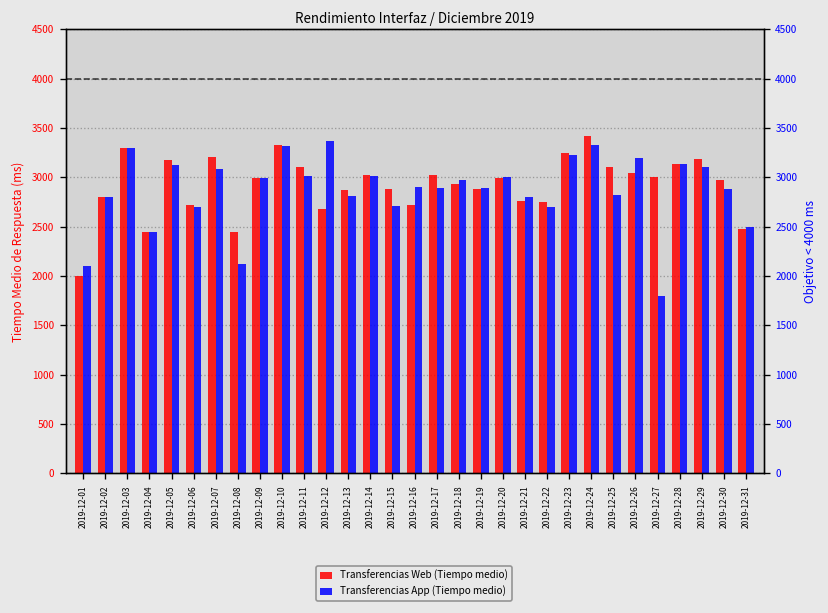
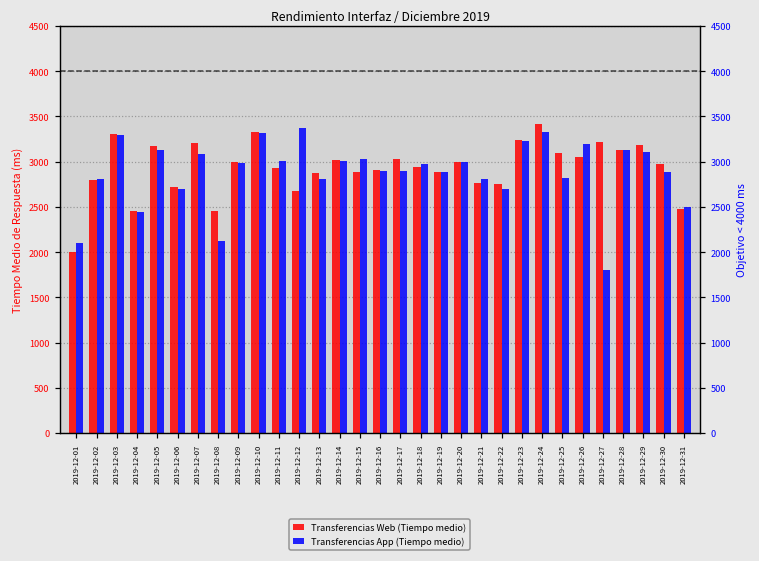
Transferencias Web (Tiempo medio), 2019-12-11: 3100 -> 2900
Transferencias App (Tiempo medio), 2019-12-15: 2700 -> 3000
Transferencias Web (Tiempo medio), 2019-12-16: 2700 -> 2900
Transferencias Web (Tiempo medio), 2019-12-27: 3000 -> 3200
